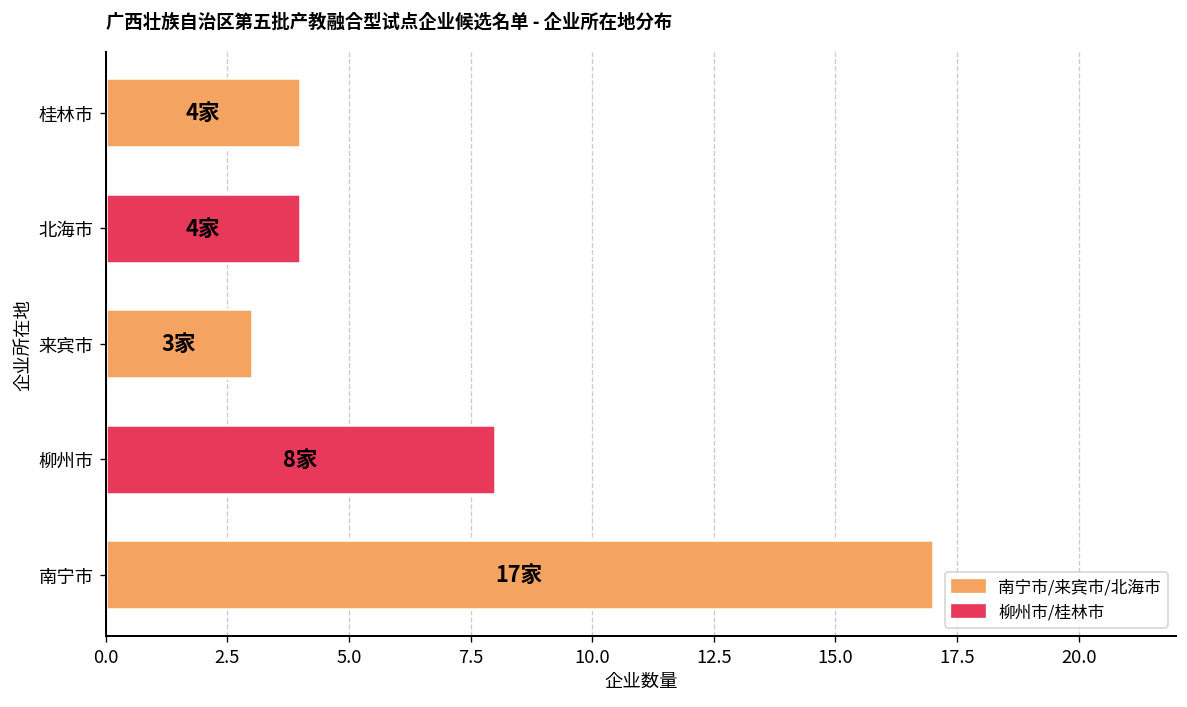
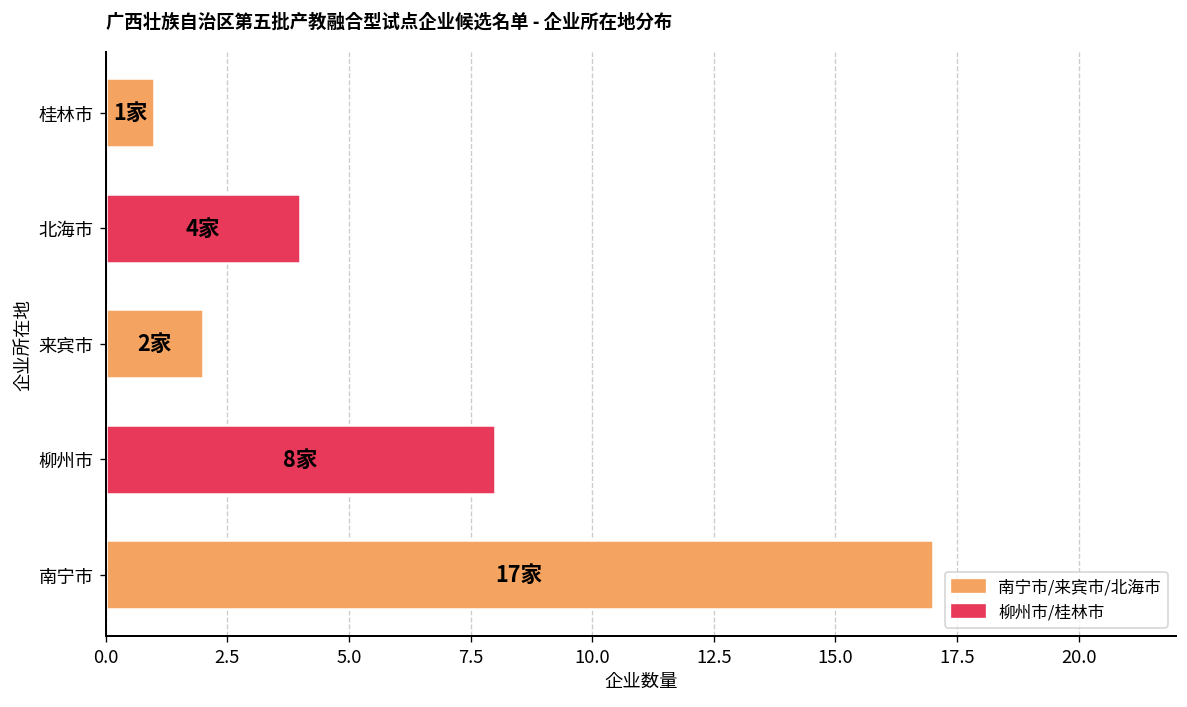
桂林市: 4家 -> 1家
来宾市: 3家 -> 2家
